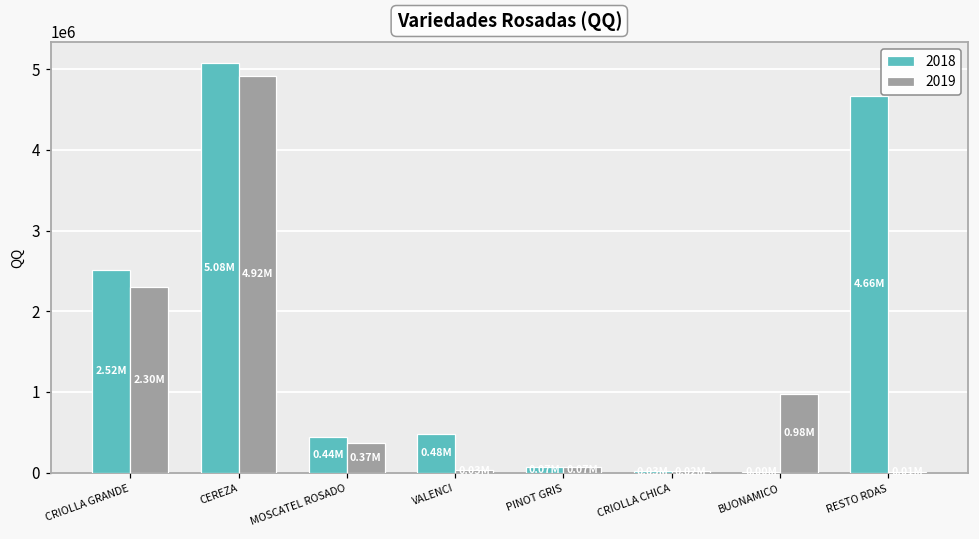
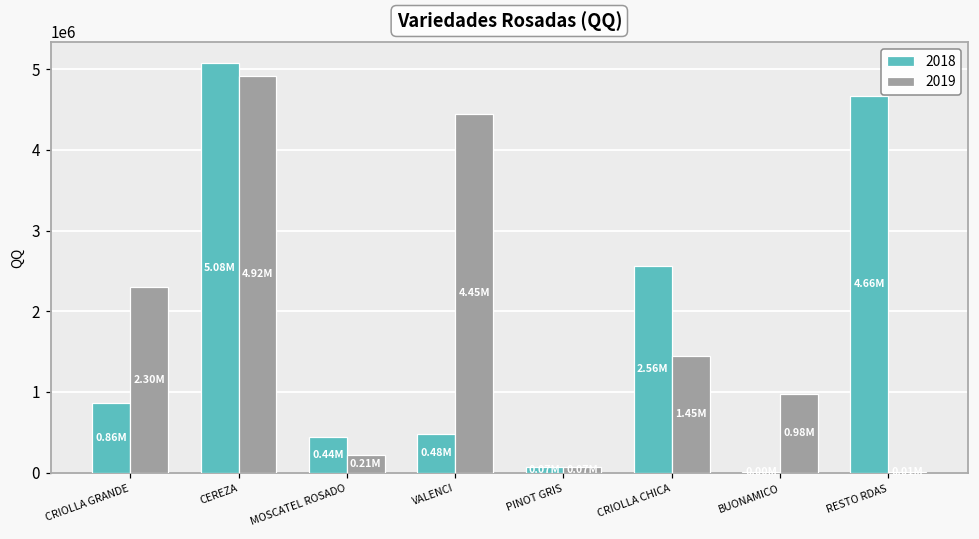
2018, CRIOLLA GRANDE: 2.52M -> 0.86M
2019, MOSCATEL ROSADO: 0.37M -> 0.21M
2019, VALENCI: 0 -> 4400000
2018, CRIOLLA CHICA: 0 -> 2600000
2019, CRIOLLA CHICA: 0 -> 1500000
